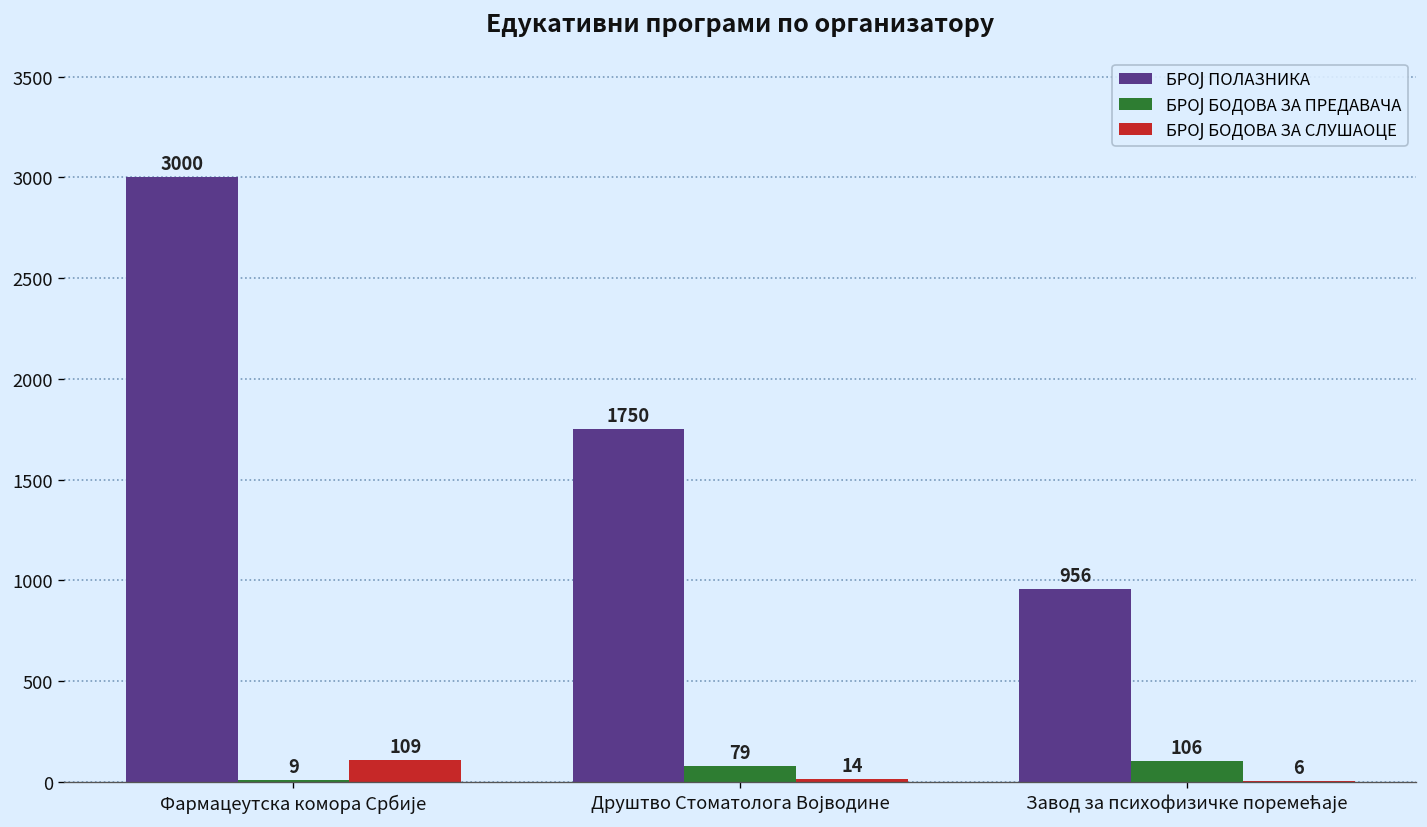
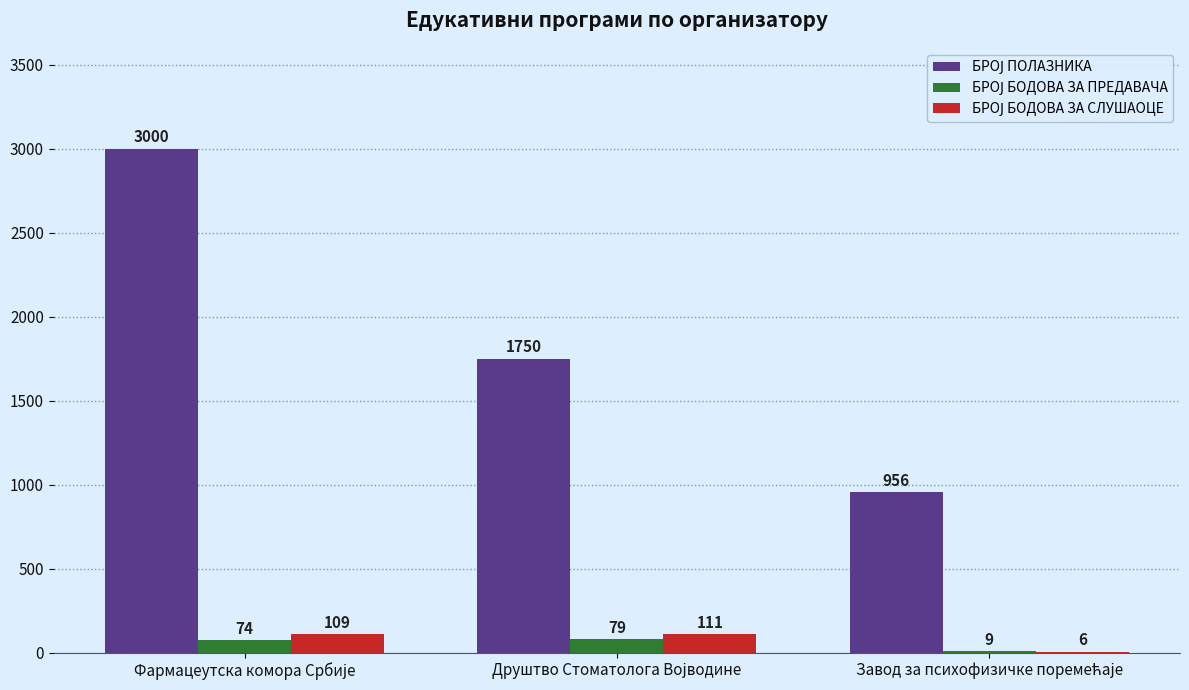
БРОЈ БОДОВА ЗА ПРЕДАВАЧА, Фармацеутска комора Србије: 9 -> 74
БРОЈ БОДОВА ЗА СЛУШАОЦЕ, Друштво Стоматолога Војводине: 14 -> 111
БРОЈ БОДОВА ЗА ПРЕДАВАЧА, Завод за психофизичке поремећаје: 106 -> 9
